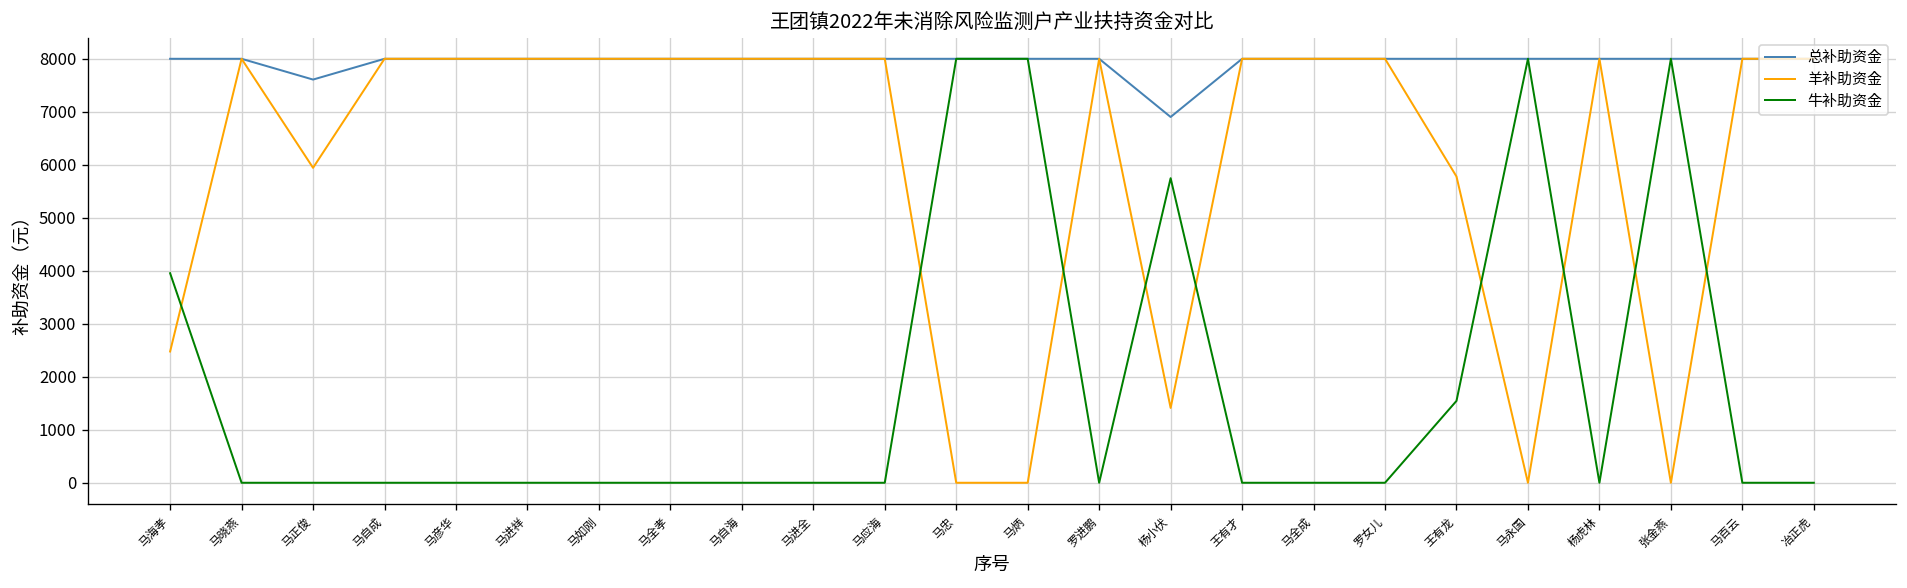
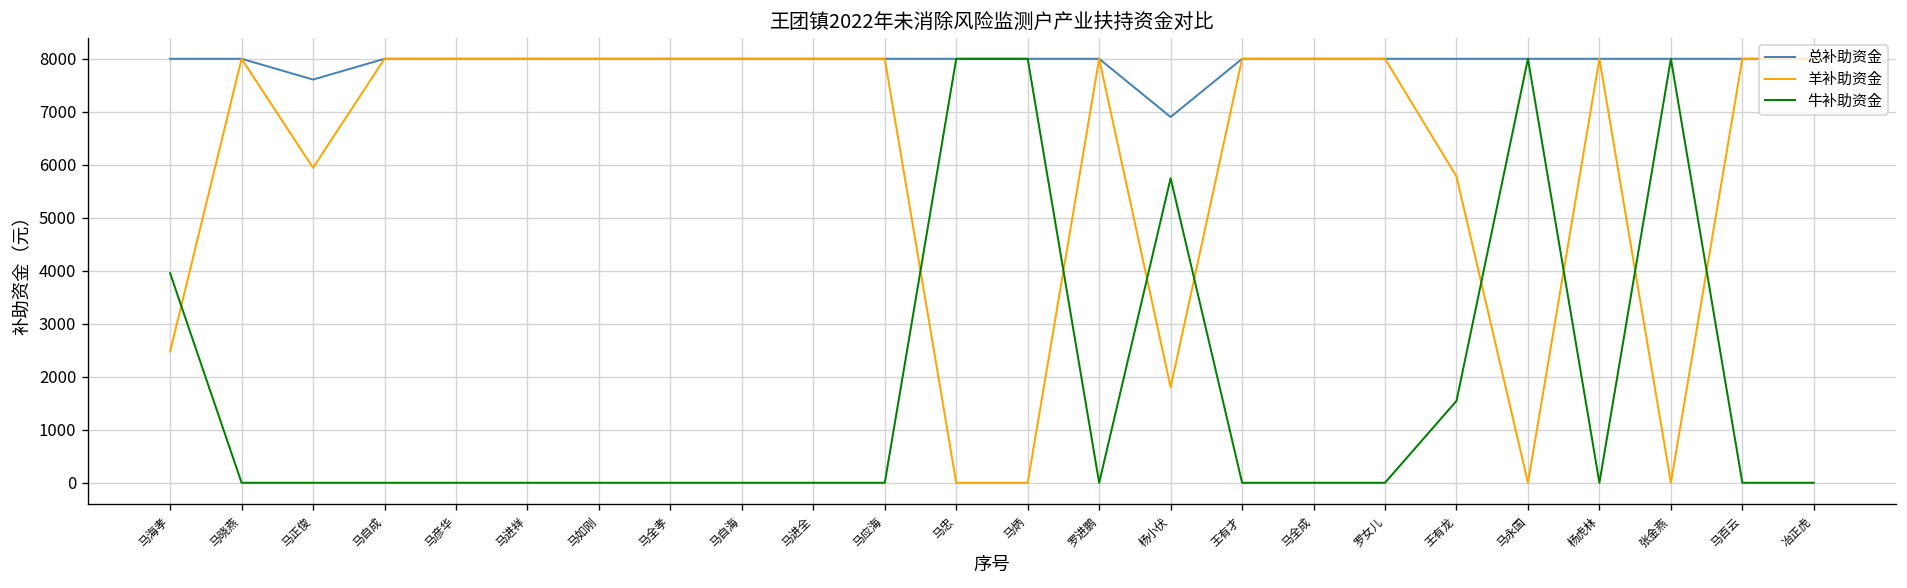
羊补助资金, 杨小伏: 1400 -> 1800
